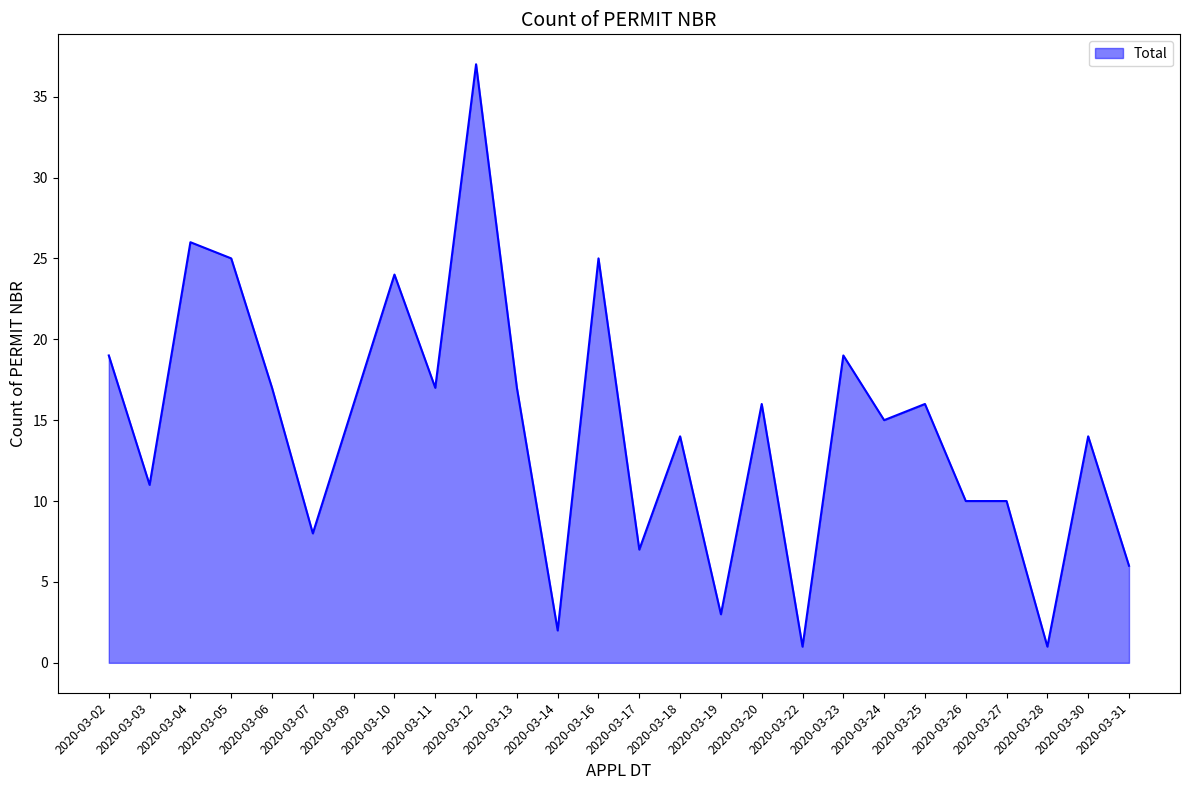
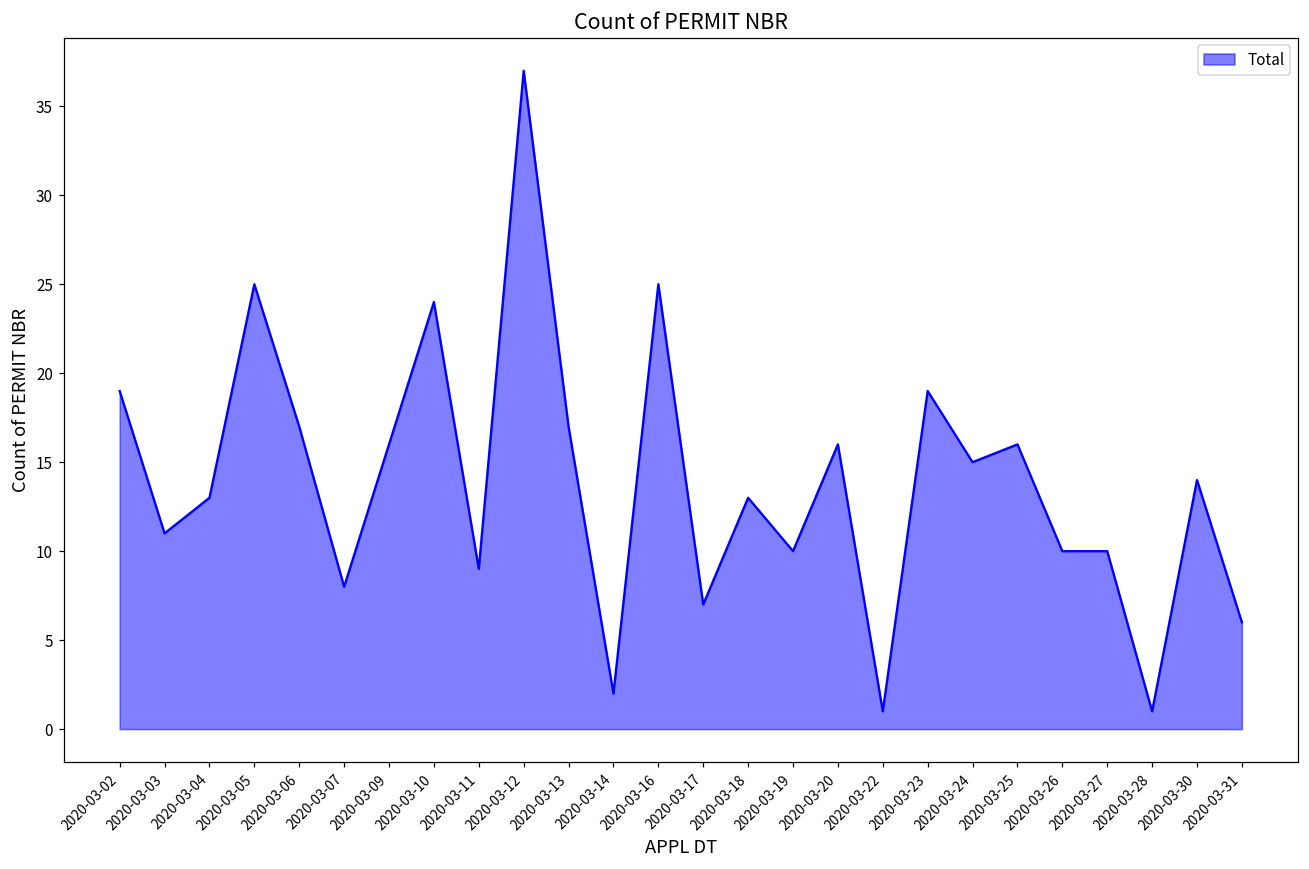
2020-03-04: 26 -> 13
2020-03-11: 17 -> 9
2020-03-18: 14 -> 13
2020-03-19: 3 -> 10
